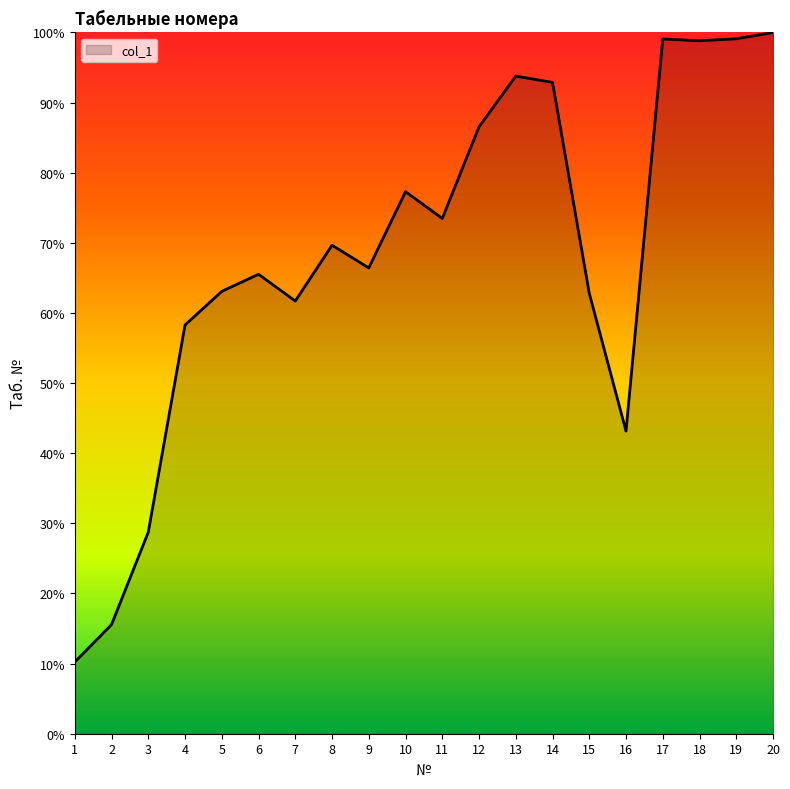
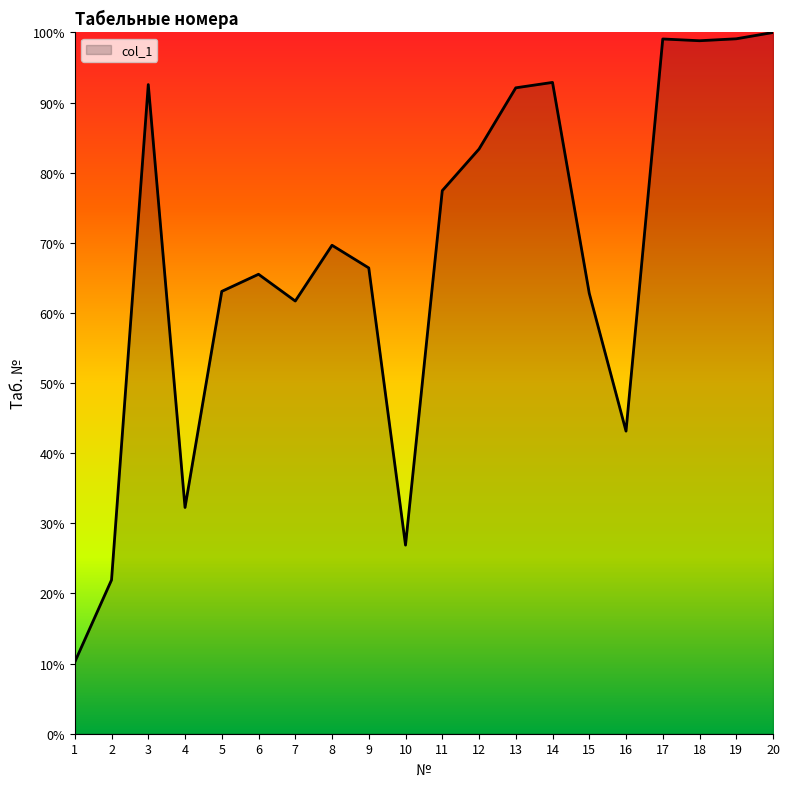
2: 16% -> 22%
3: 29% -> 93%
4: 58% -> 32%
10: 77% -> 27%
11: 73% -> 77%
12: 87% -> 83%
13: 94% -> 92%
